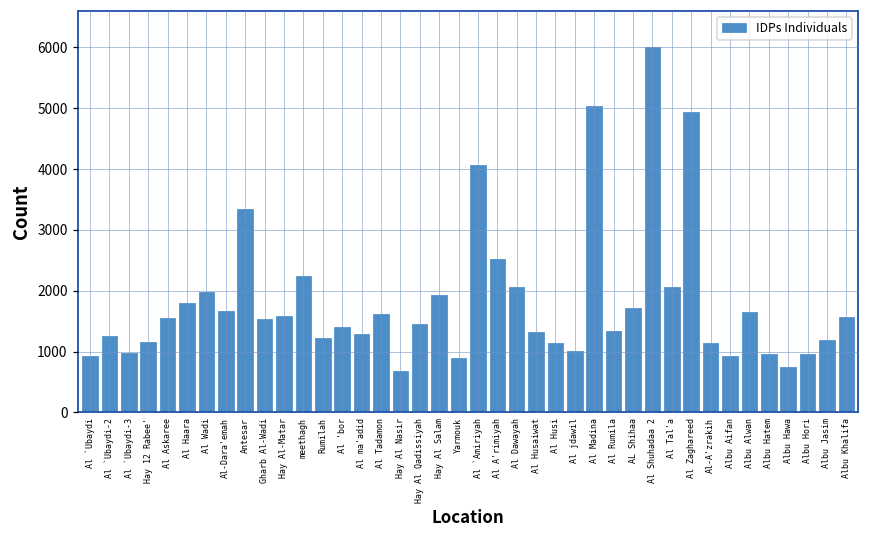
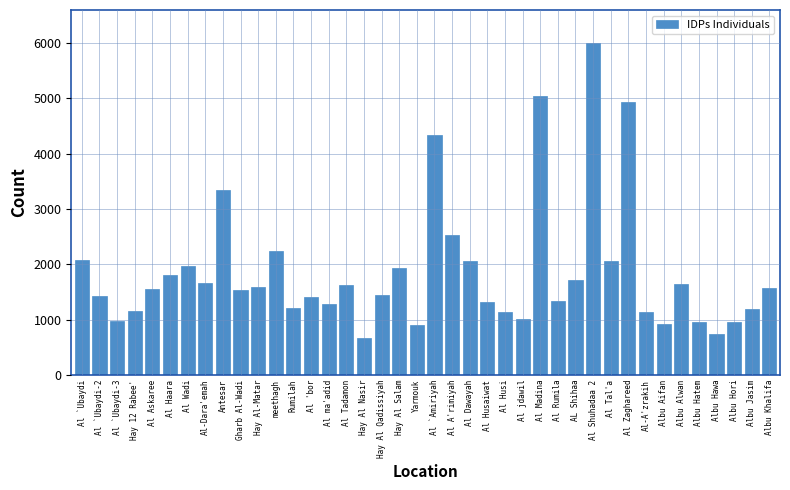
Al `Ubaydi: 900 -> 2100
Al `Ubaydi-2: 1300 -> 1400
Al `Amiriyah: 4100 -> 4300
